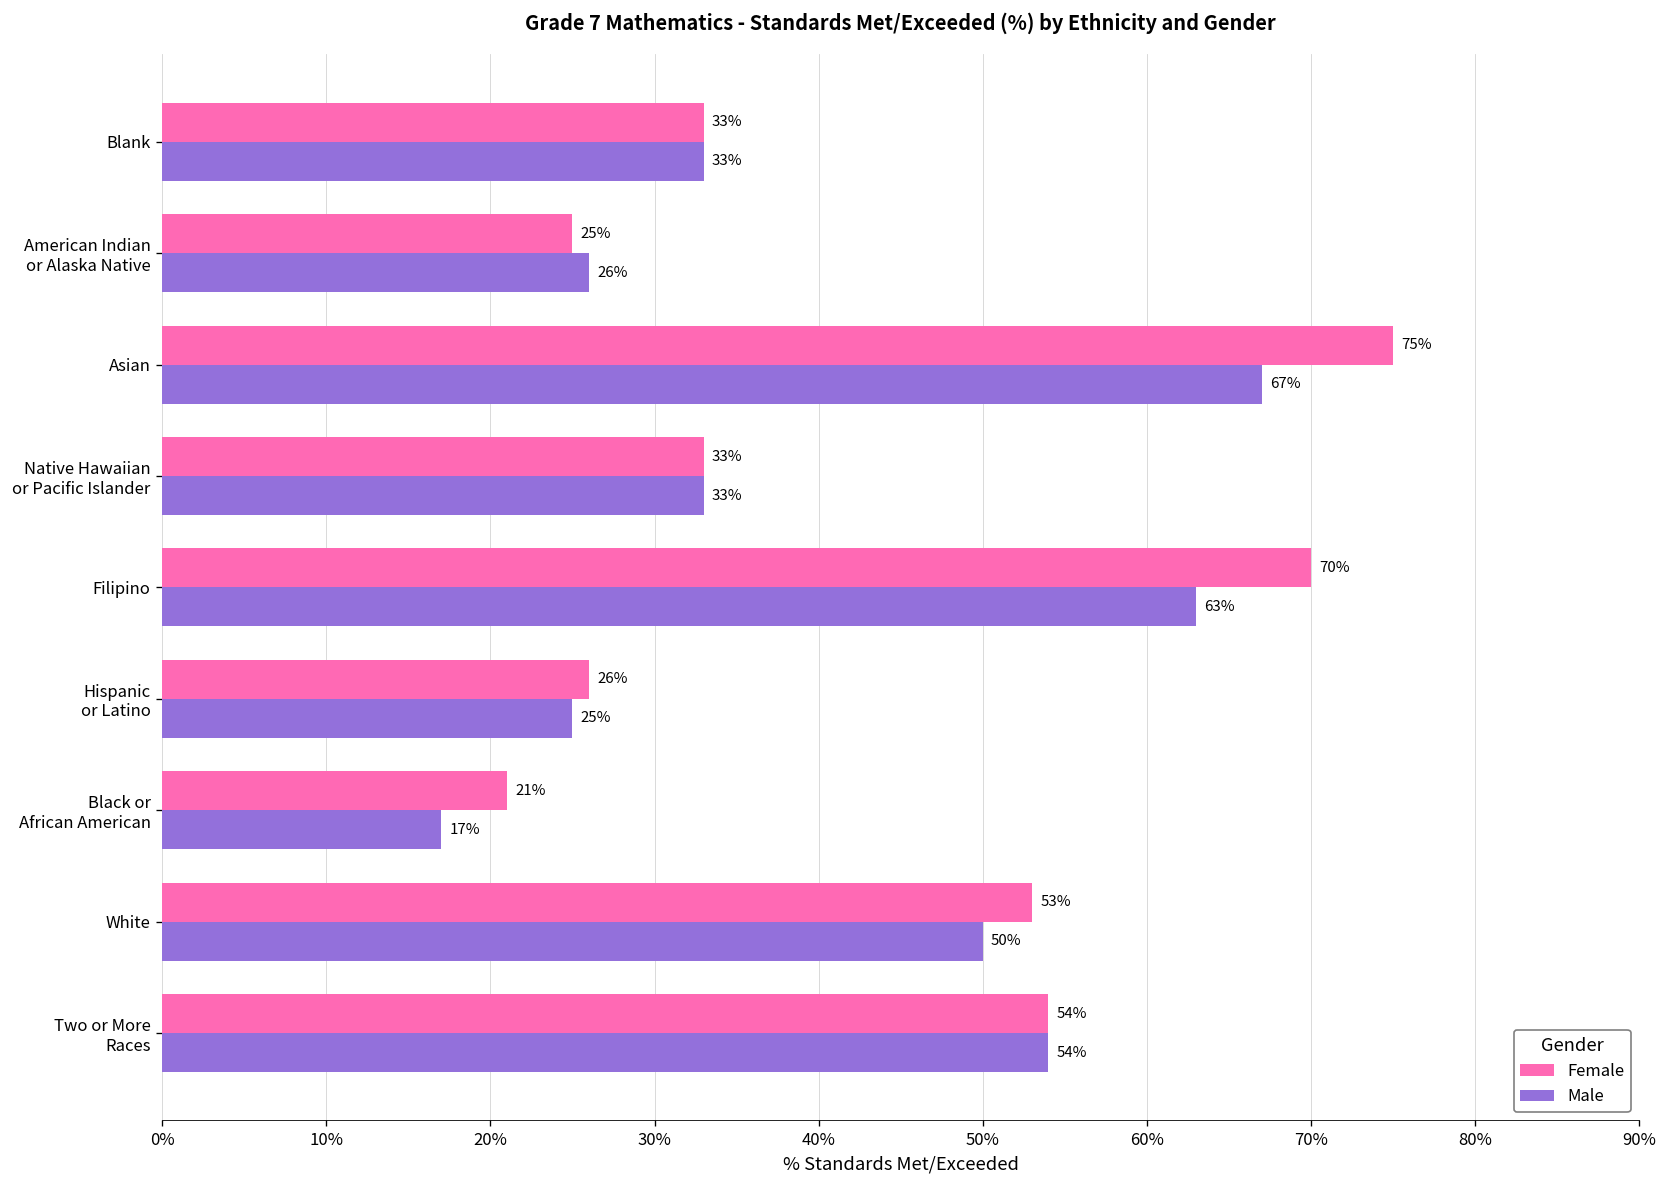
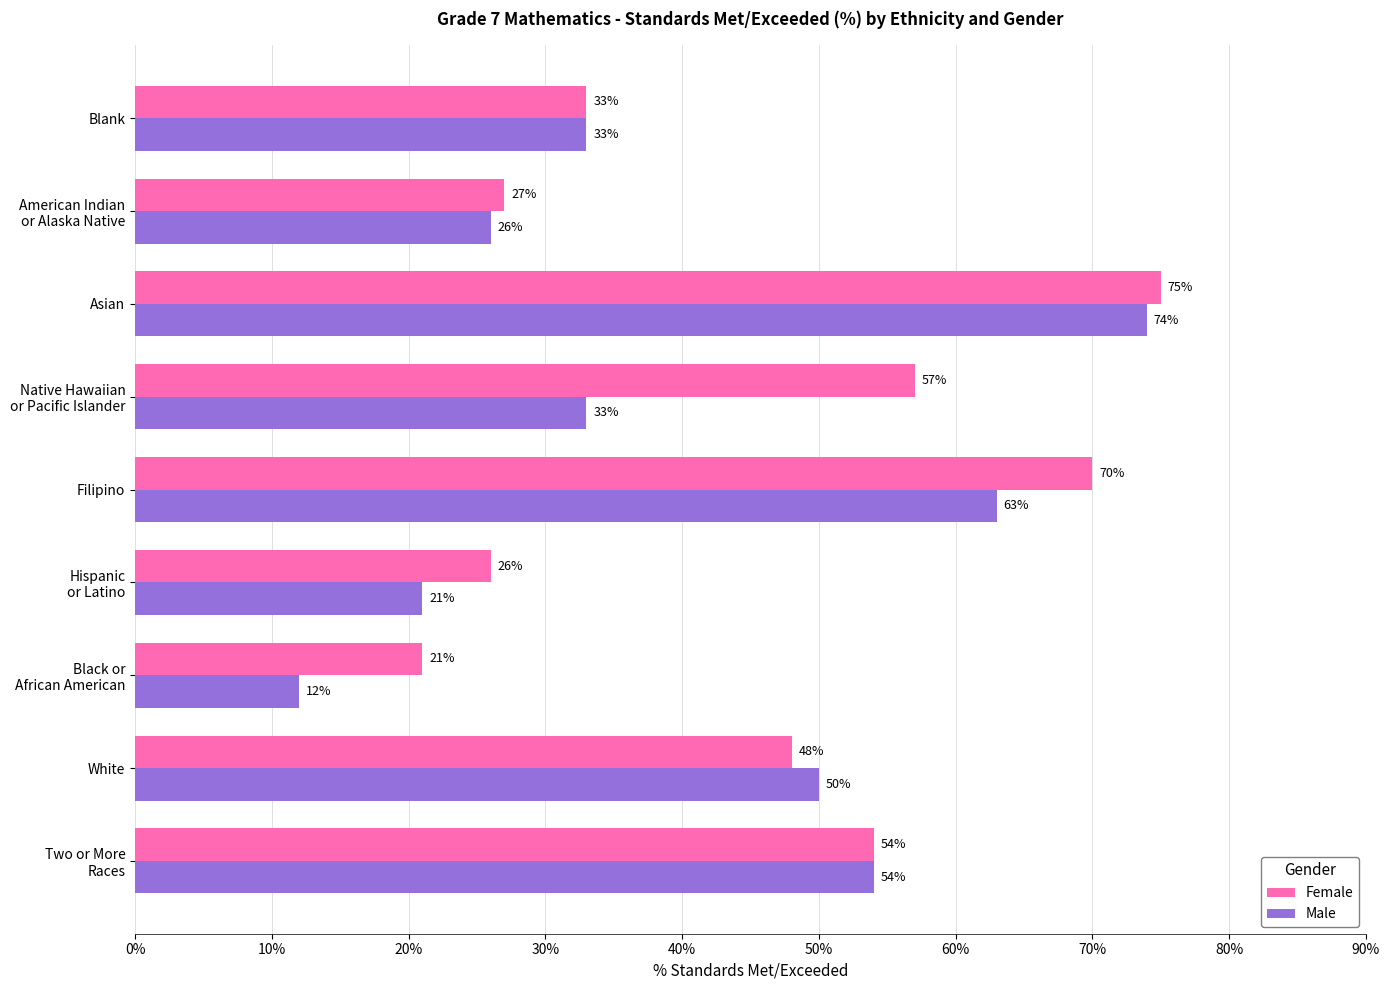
Female, American Indian or Alaska Native: 25% -> 27%
Male, Asian: 67% -> 74%
Female, Native Hawaiian or Pacific Islander: 33% -> 57%
Male, Hispanic or Latino: 25% -> 21%
Male, Black or African American: 17% -> 12%
Female, White: 53% -> 48%
